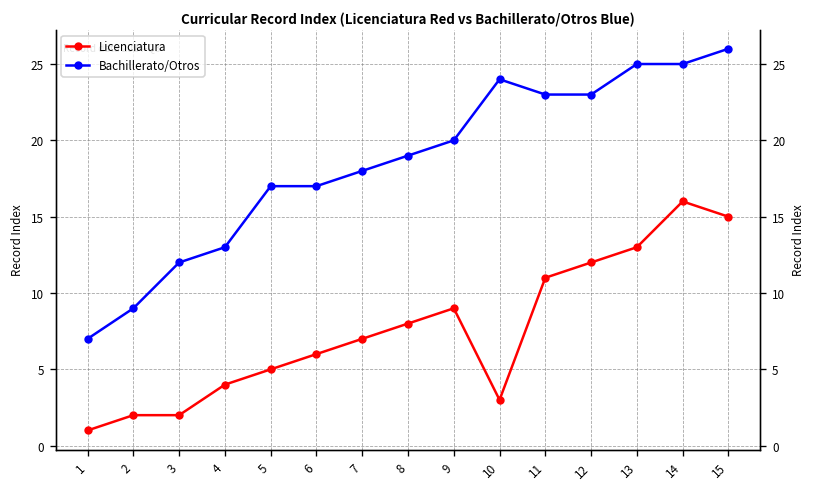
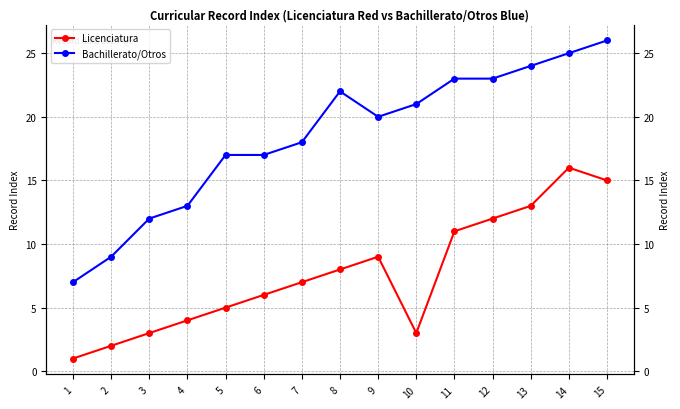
Licenciatura, 3: 2 -> 3
Bachillerato/Otros, 8: 19 -> 22
Bachillerato/Otros, 10: 24 -> 21
Bachillerato/Otros, 13: 25 -> 24
